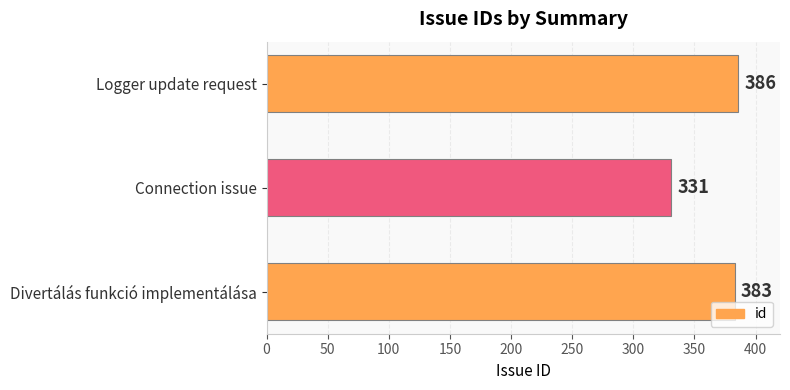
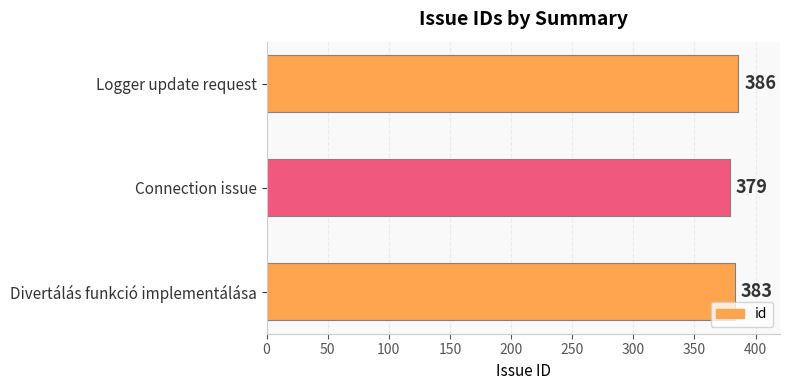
Connection issue: 331 -> 379
